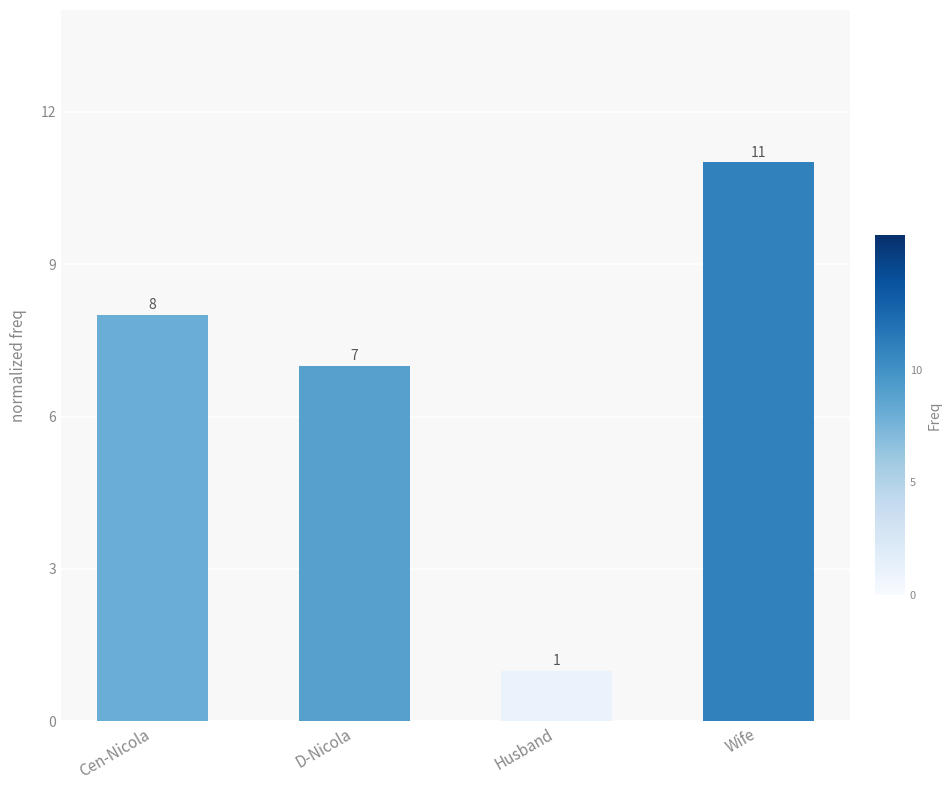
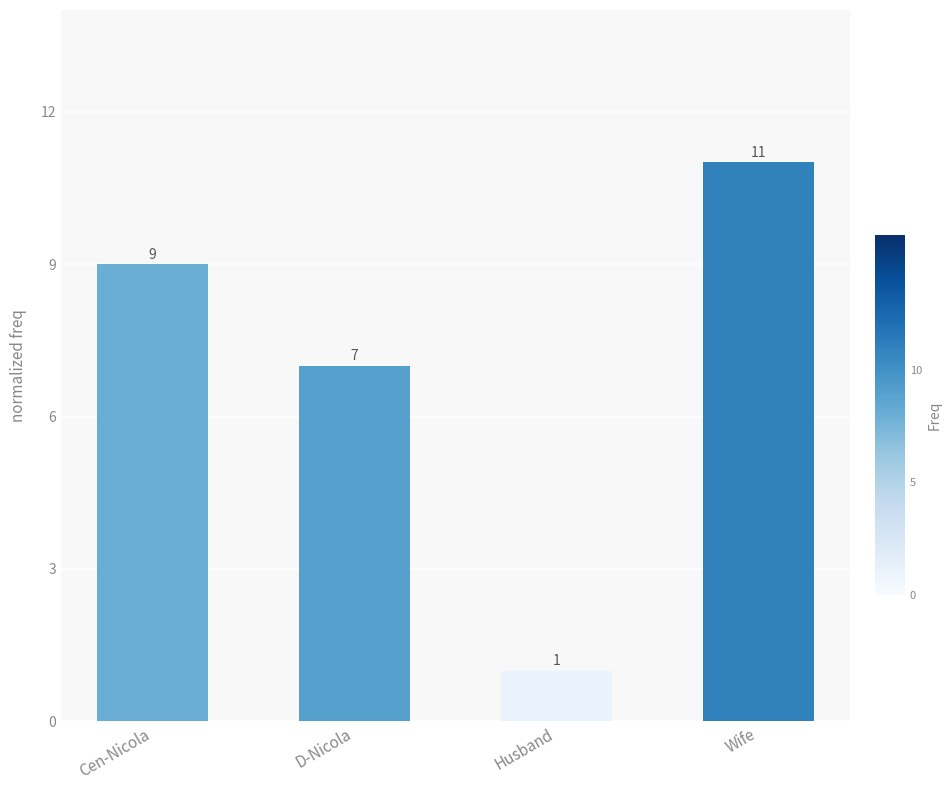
Cen-Nicola: 8 -> 9
